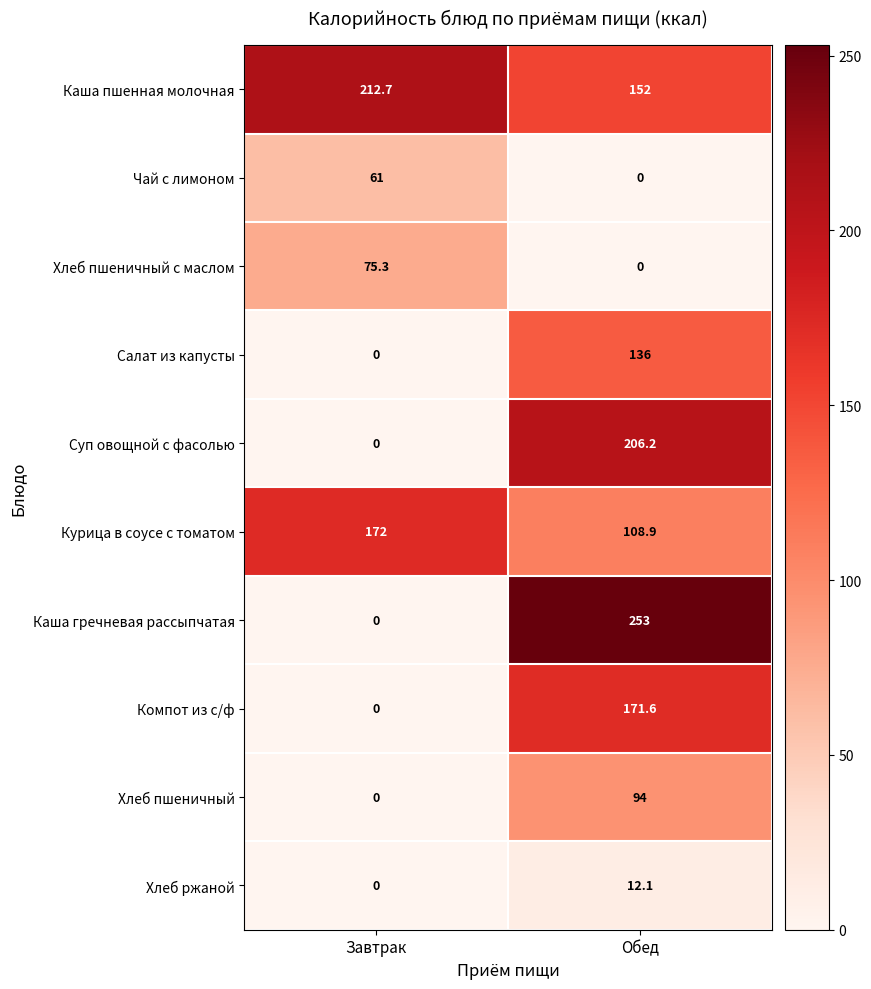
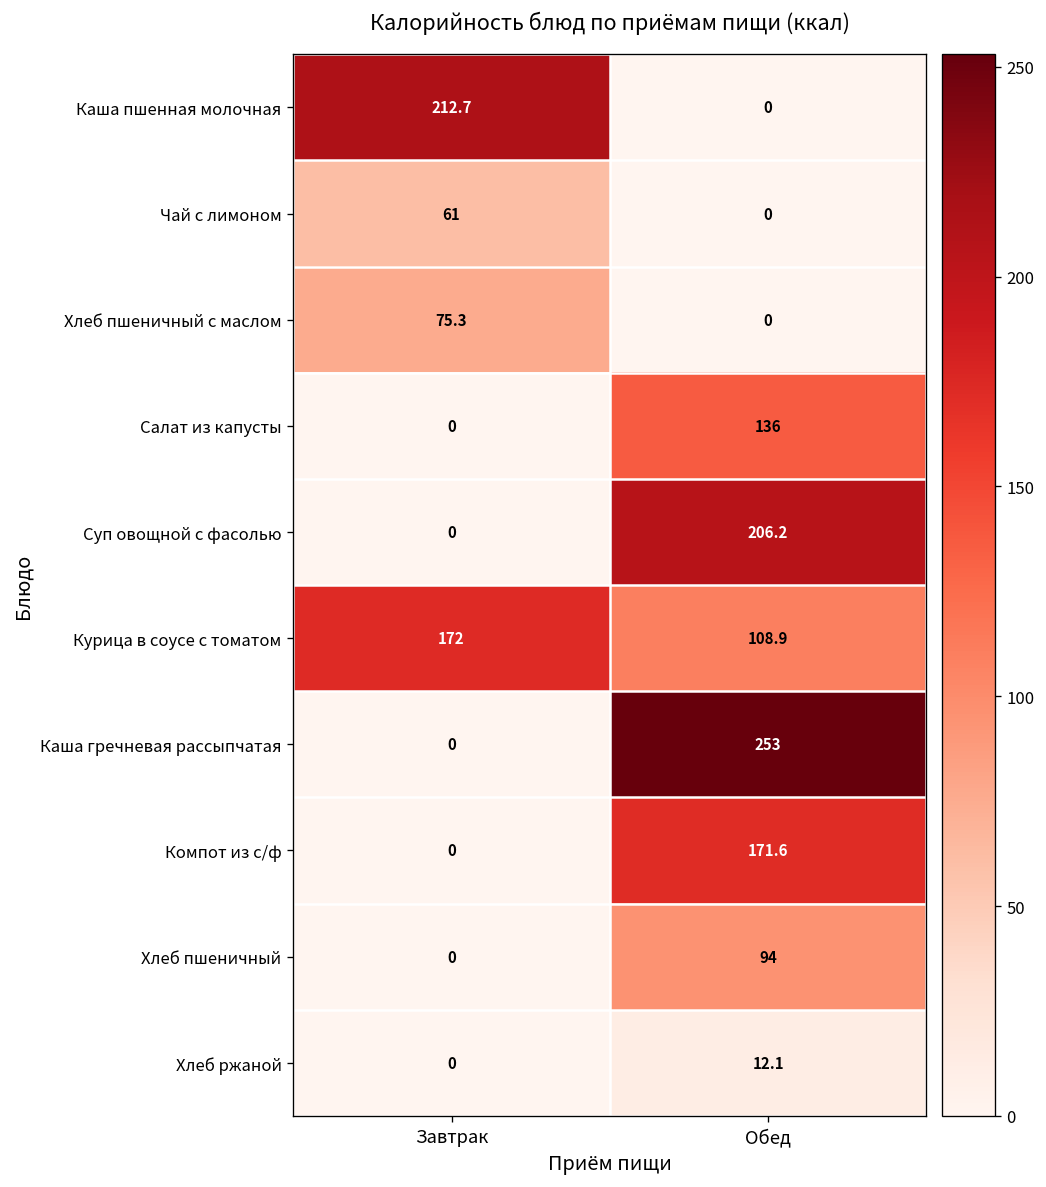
Каша пшенная молочная, Обед: 152 -> 0
